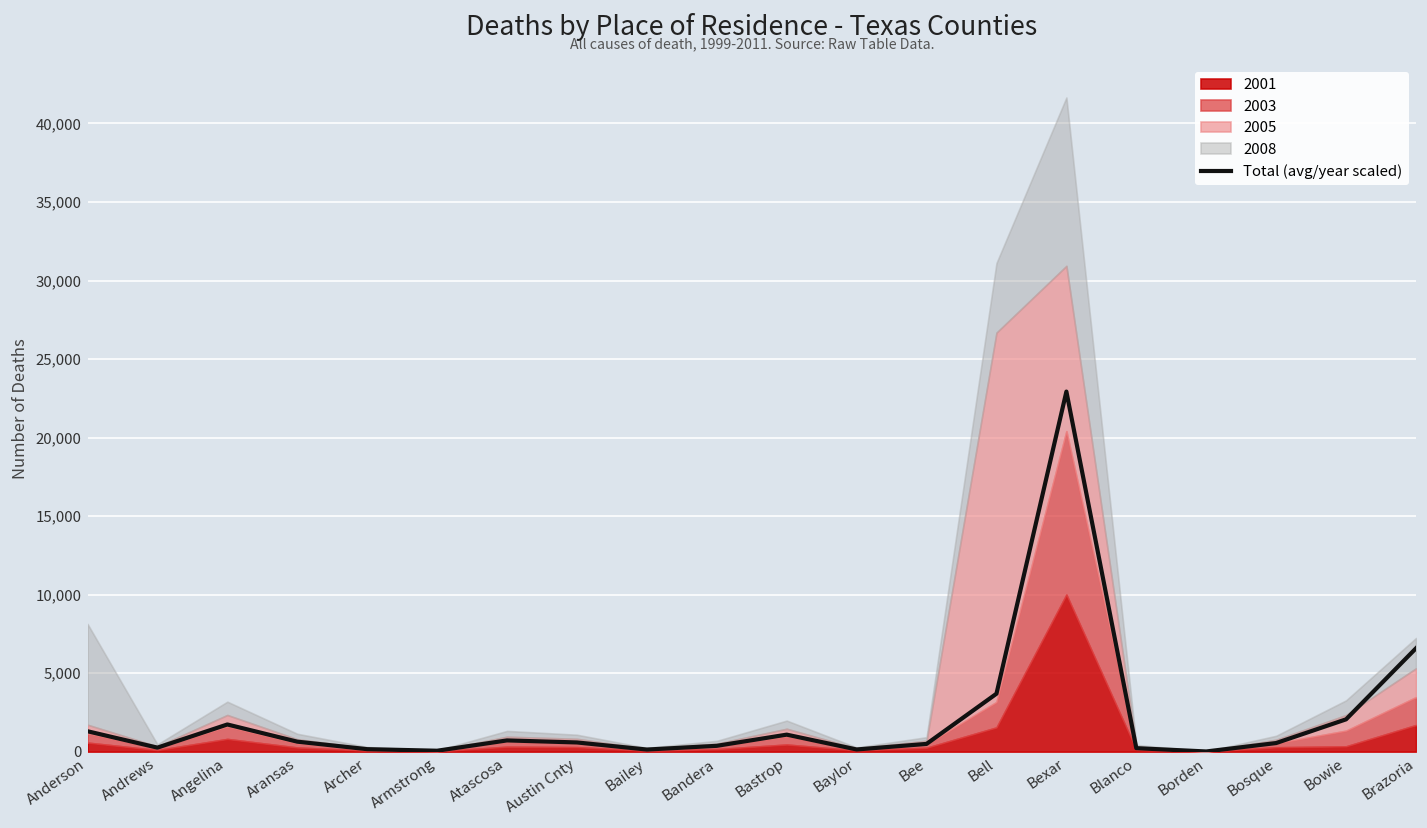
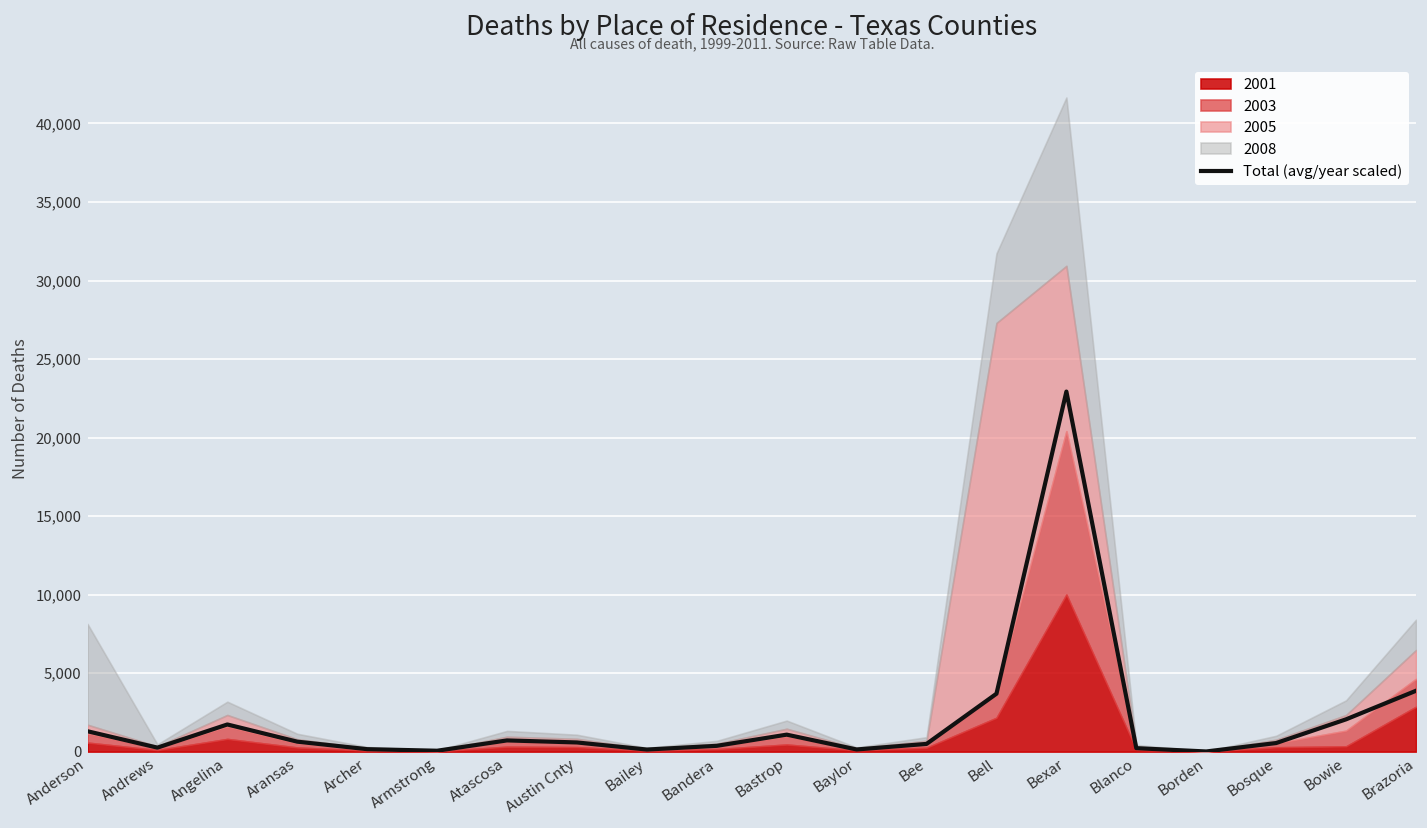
2001, Bell: 1,500 -> 2,200
Total (avg/year scaled), Brazoria: 6,600 -> 3,900
2001, Brazoria: 1,700 -> 2,900
